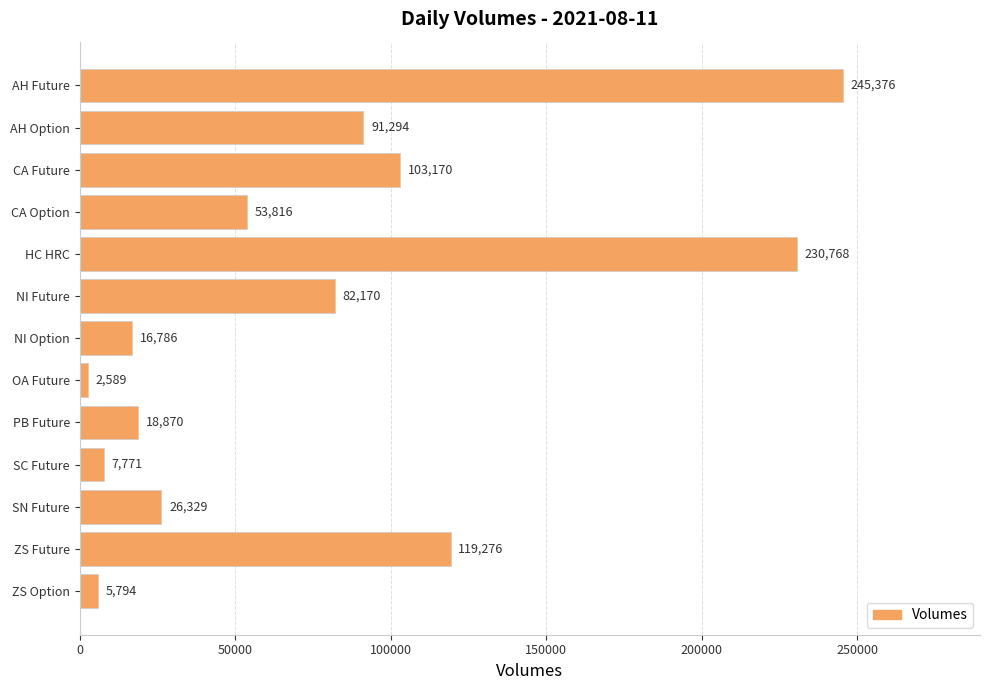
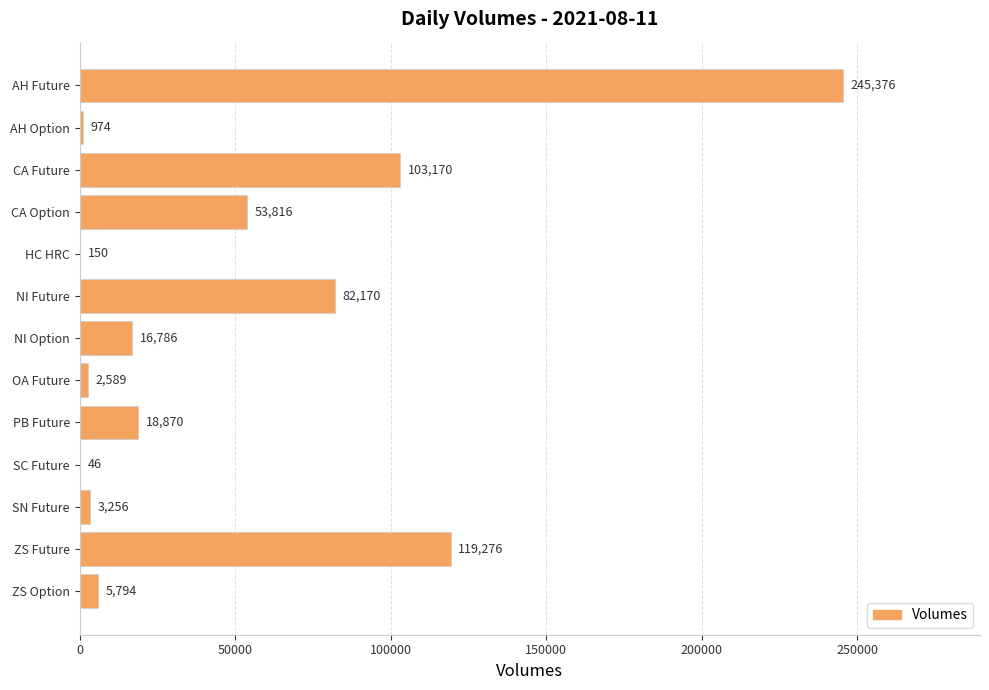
AH Option: 91,294 -> 974
HC HRC: 230,768 -> 150
SC Future: 7,771 -> 46
SN Future: 26,329 -> 3,256
